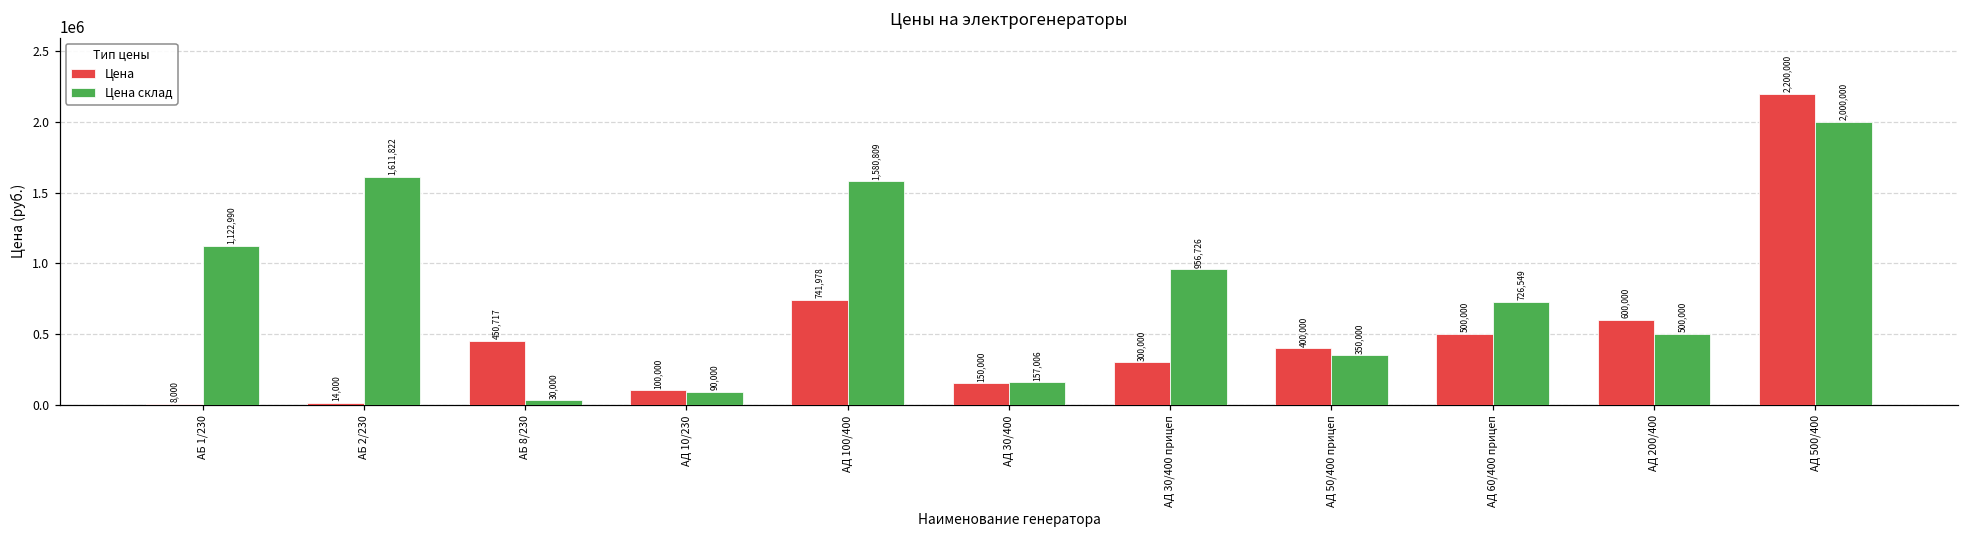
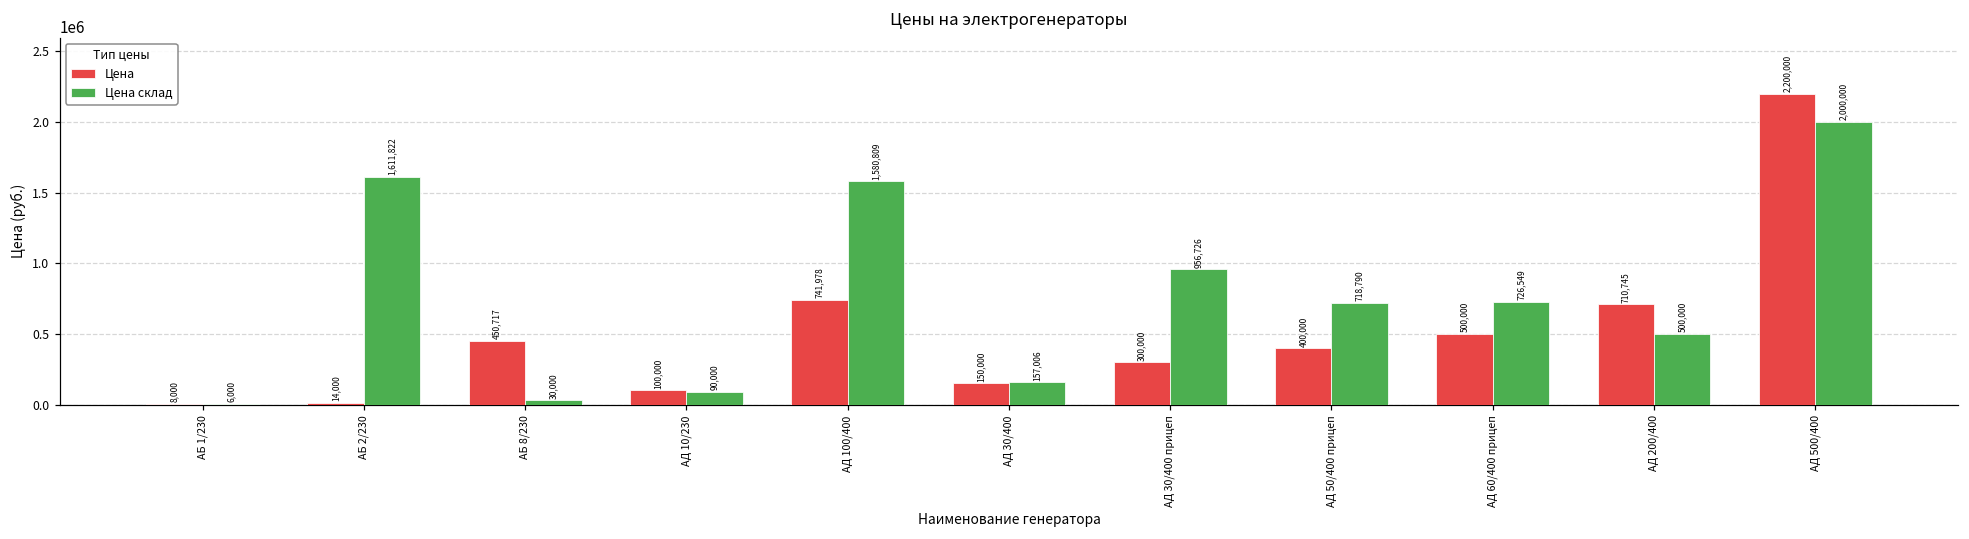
Цена склад, АБ 1/230: 1,122,990 -> 6,000
Цена склад, АД 50/400 прицеп: 350,000 -> 718,790
Цена, АД 200/400: 600,000 -> 710,745
